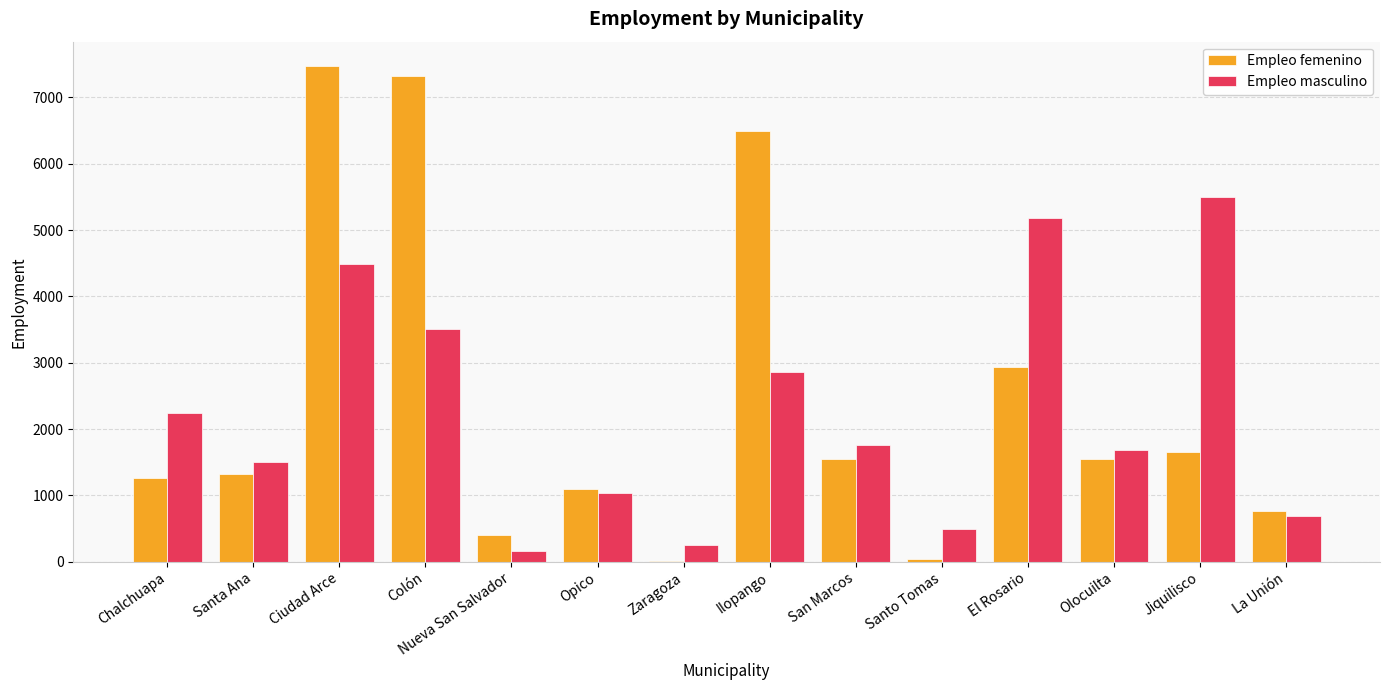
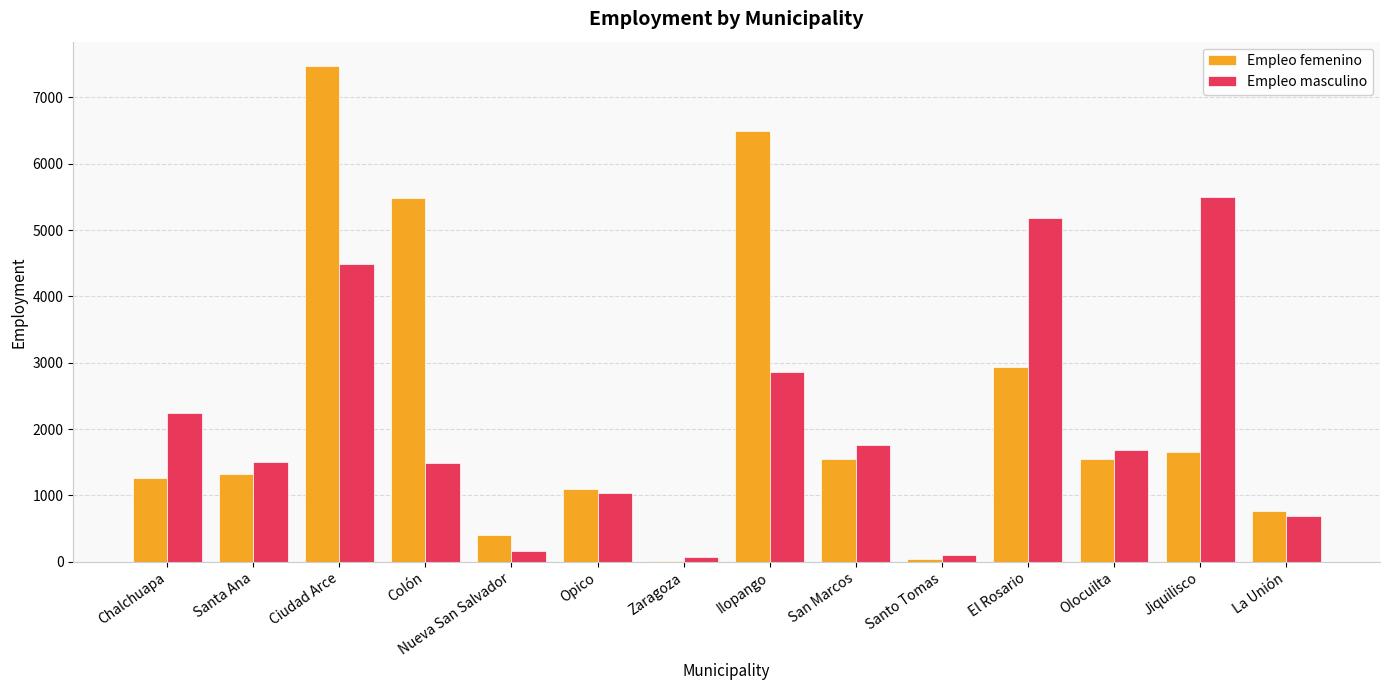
Empleo femenino, Colón: 7300 -> 5500
Empleo masculino, Colón: 3500 -> 1500
Empleo masculino, Zaragoza: 300 -> 100
Empleo masculino, Santo Tomas: 500 -> 100
